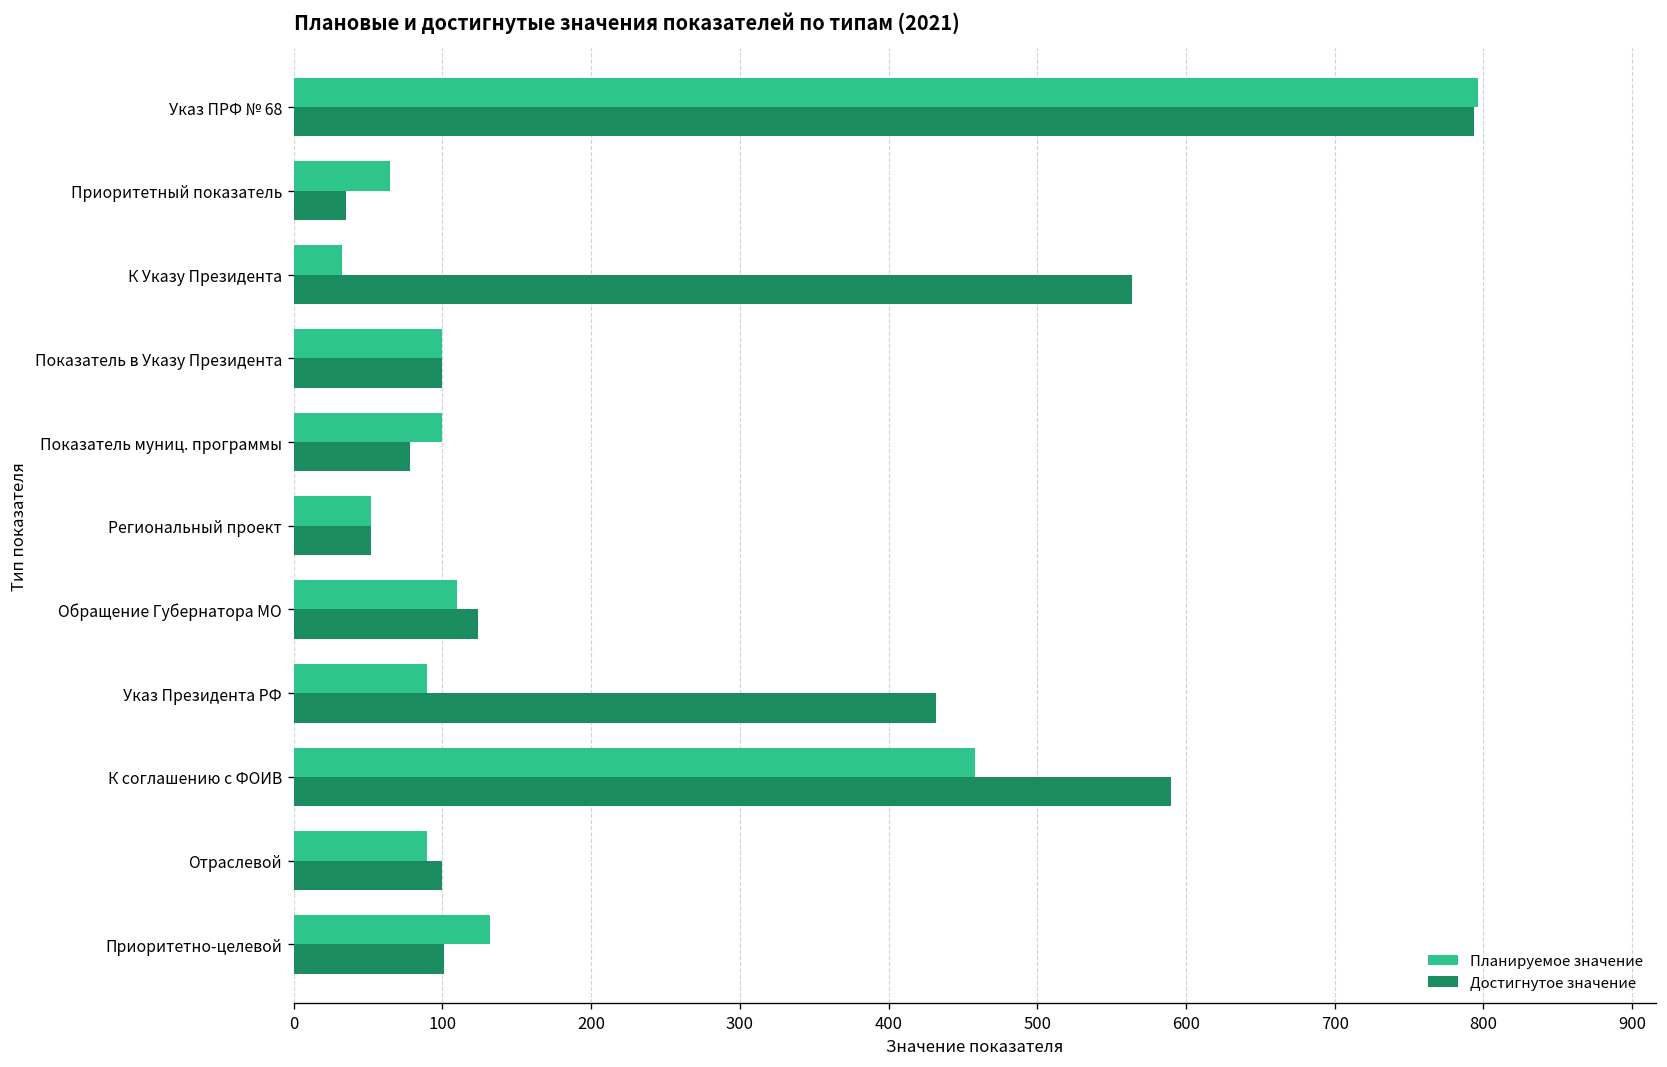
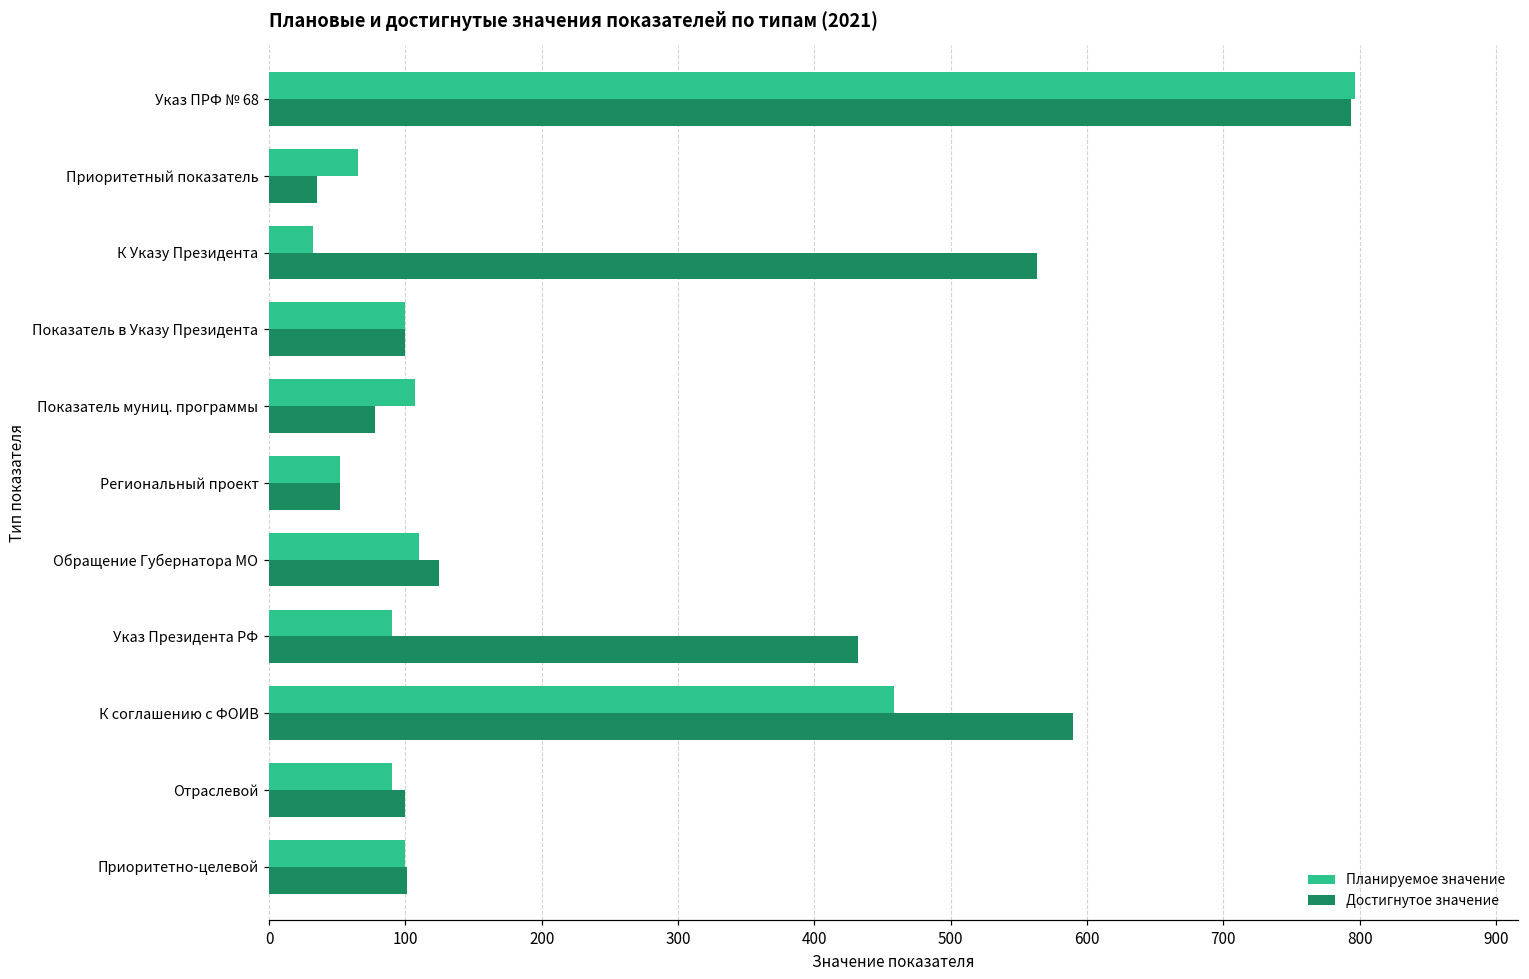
Планируемое значение, Показатель муниц. программы: 100 -> 107
Планируемое значение, Приоритетно-целевой: 132 -> 100
